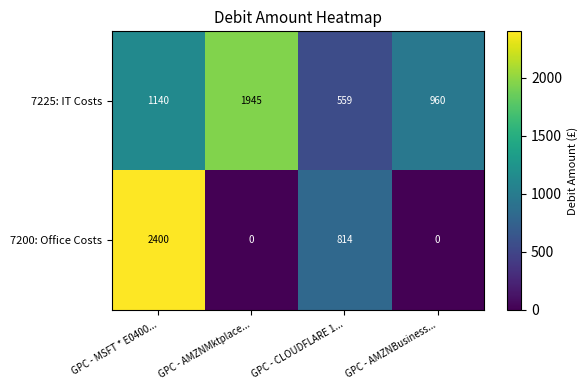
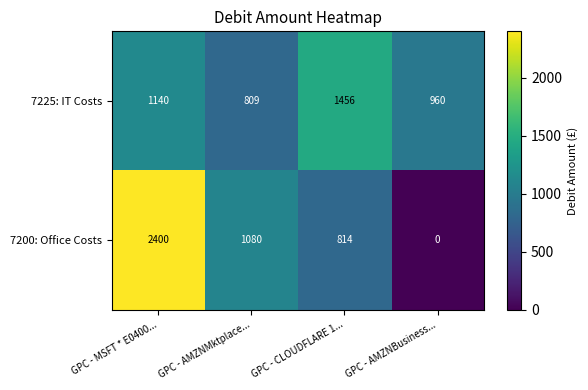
7225: IT Costs, GPC - AMZNMktplace...: 1945 -> 809
7225: IT Costs, GPC - CLOUDFLARE 1...: 559 -> 1456
7200: Office Costs, GPC - AMZNMktplace...: 0 -> 1080
